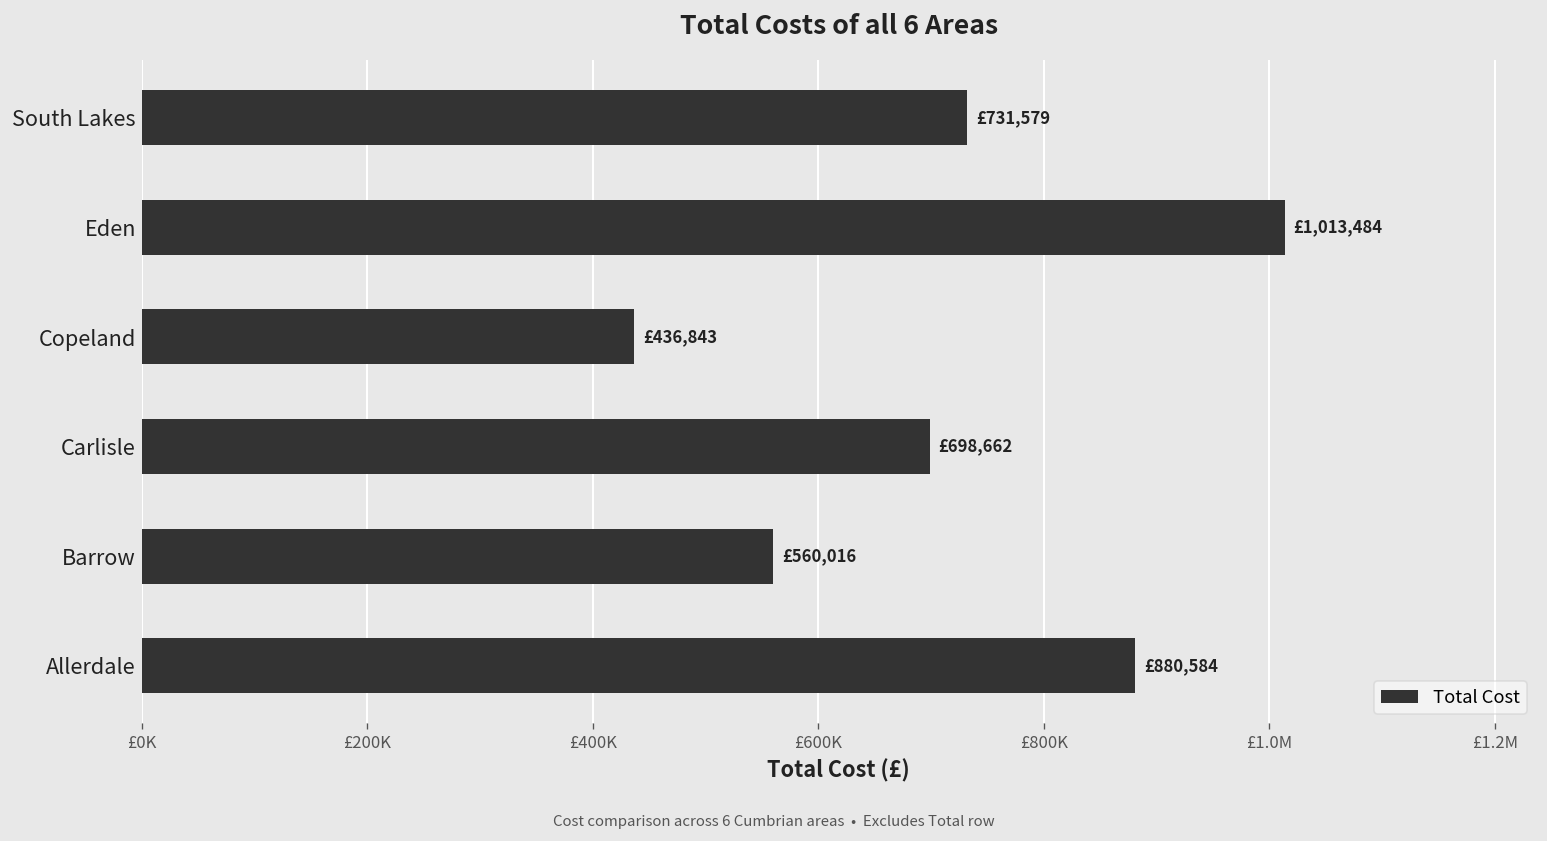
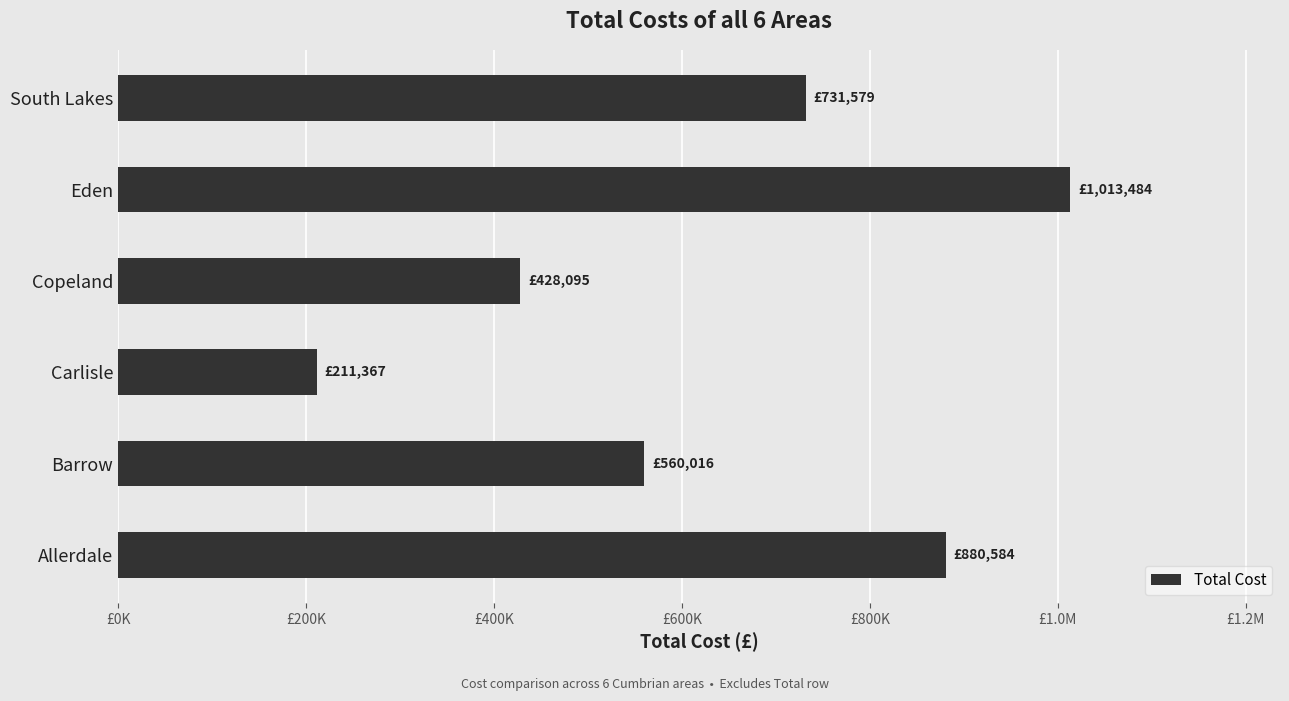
Copeland: £436,843 -> £428,095
Carlisle: £698,662 -> £211,367
